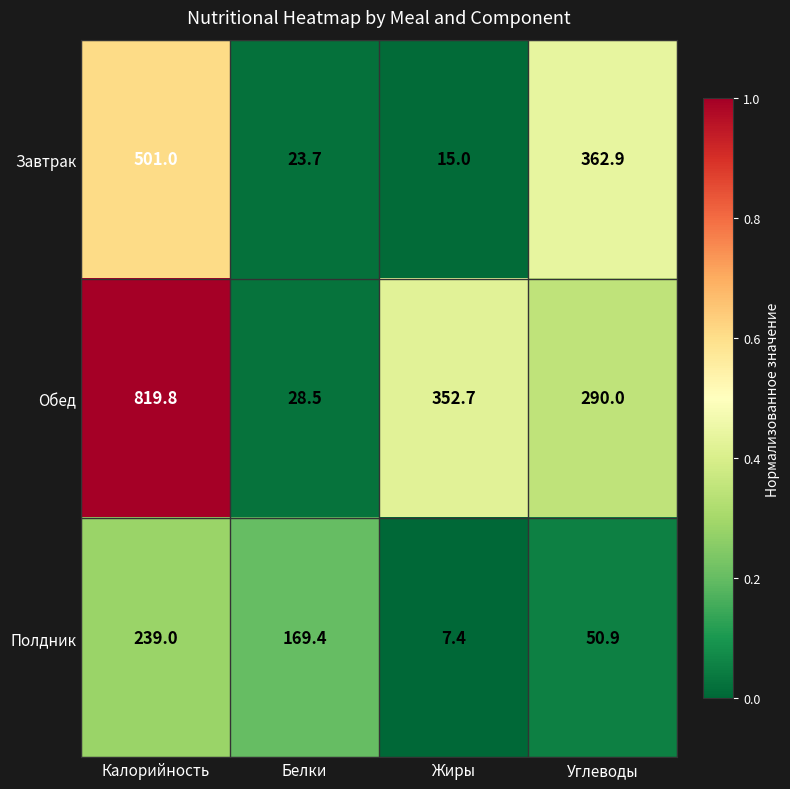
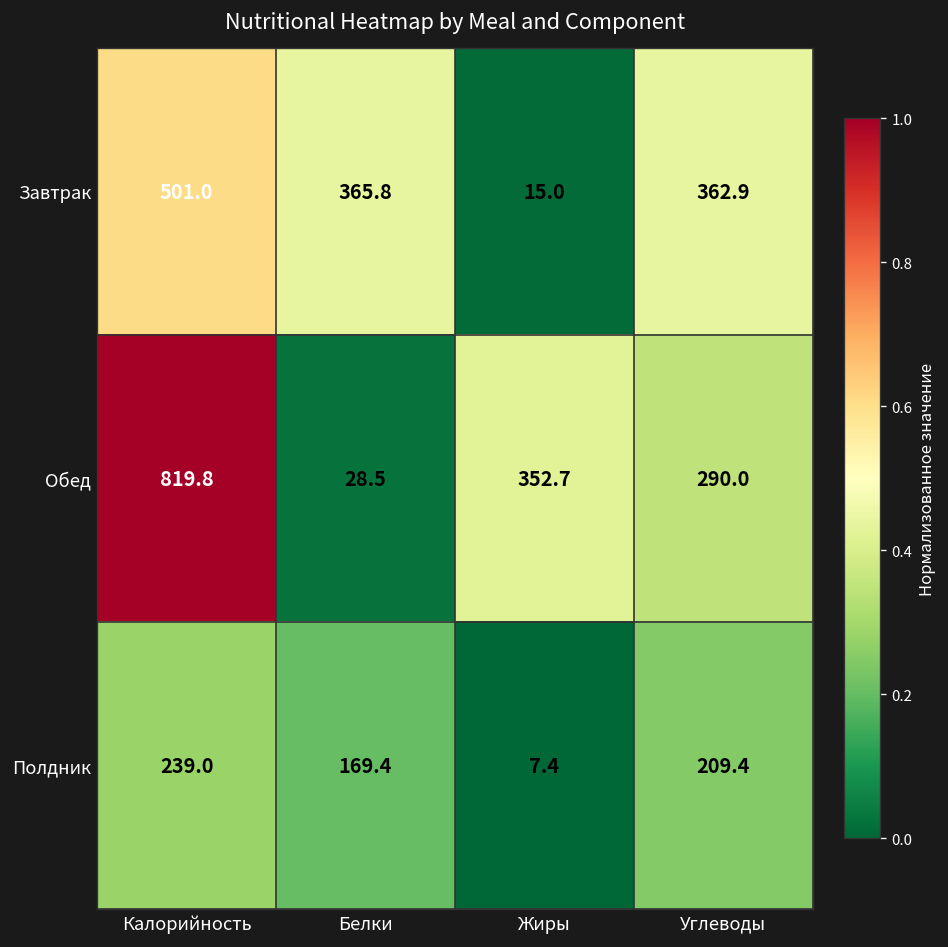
Завтрак, Белки: 23.7 -> 365.8
Полдник, Углеводы: 50.9 -> 209.4
